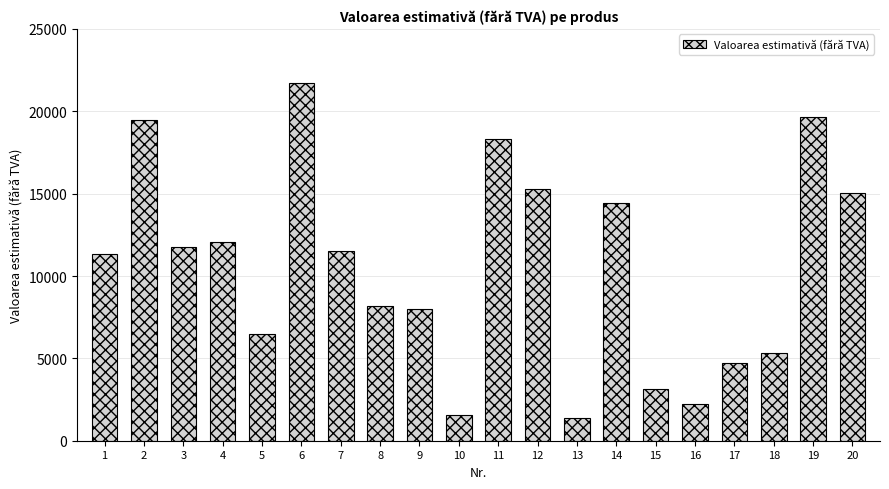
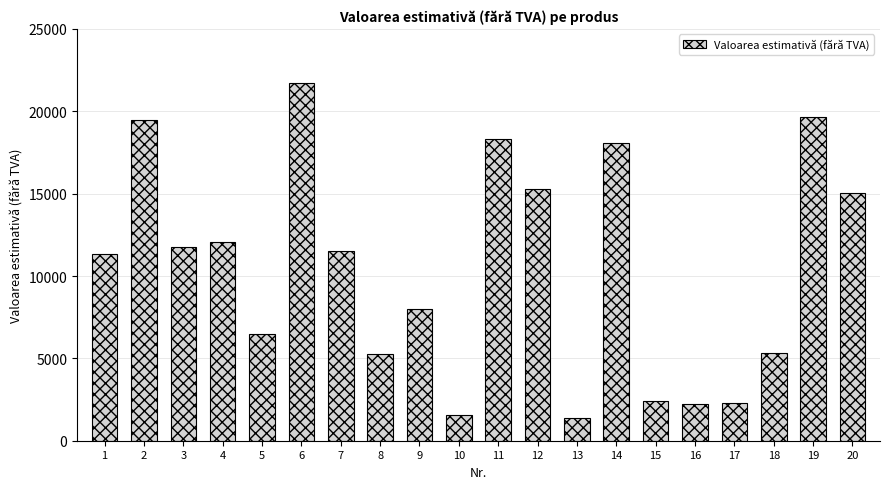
8: 8200 -> 5300
14: 14400 -> 18100
15: 3100 -> 2400
17: 4700 -> 2300
